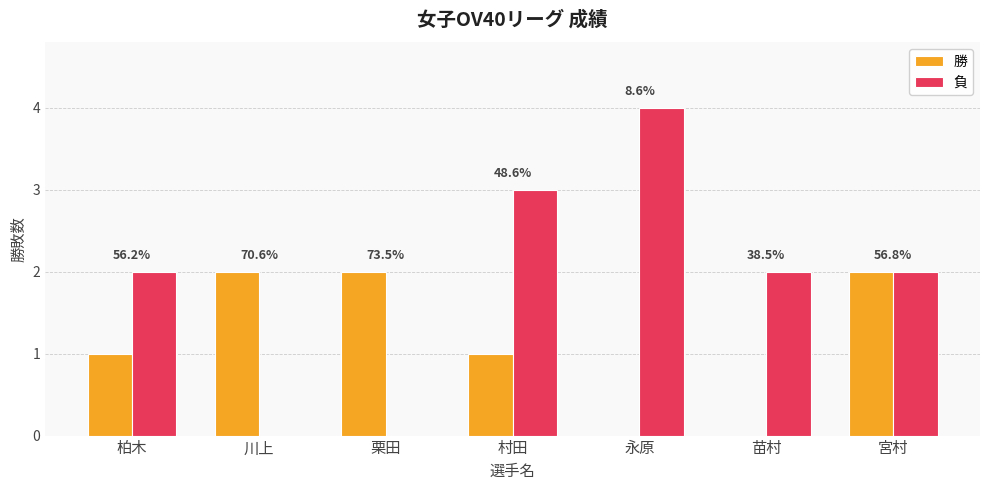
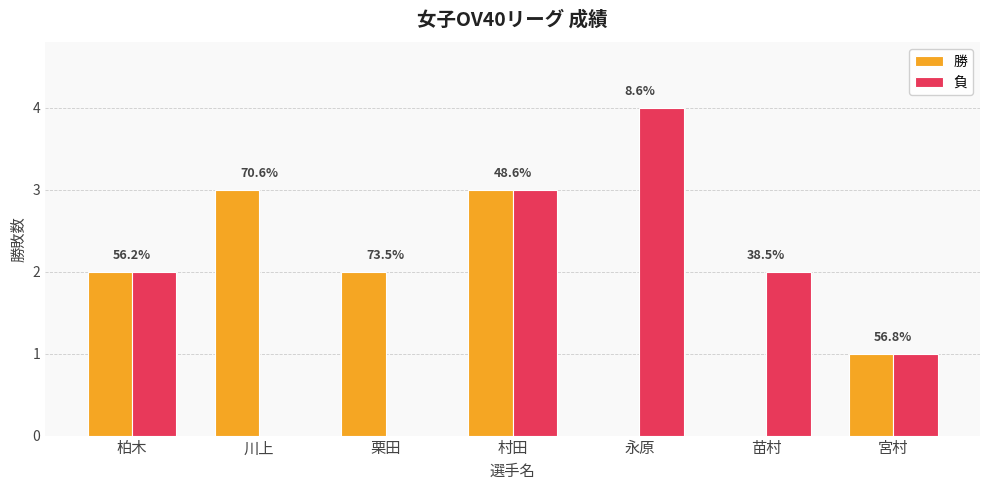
勝, 柏木: 1 -> 2
勝, 川上: 2 -> 3
勝, 村田: 1 -> 3
勝, 宮村: 2 -> 1
負, 宮村: 2 -> 1
